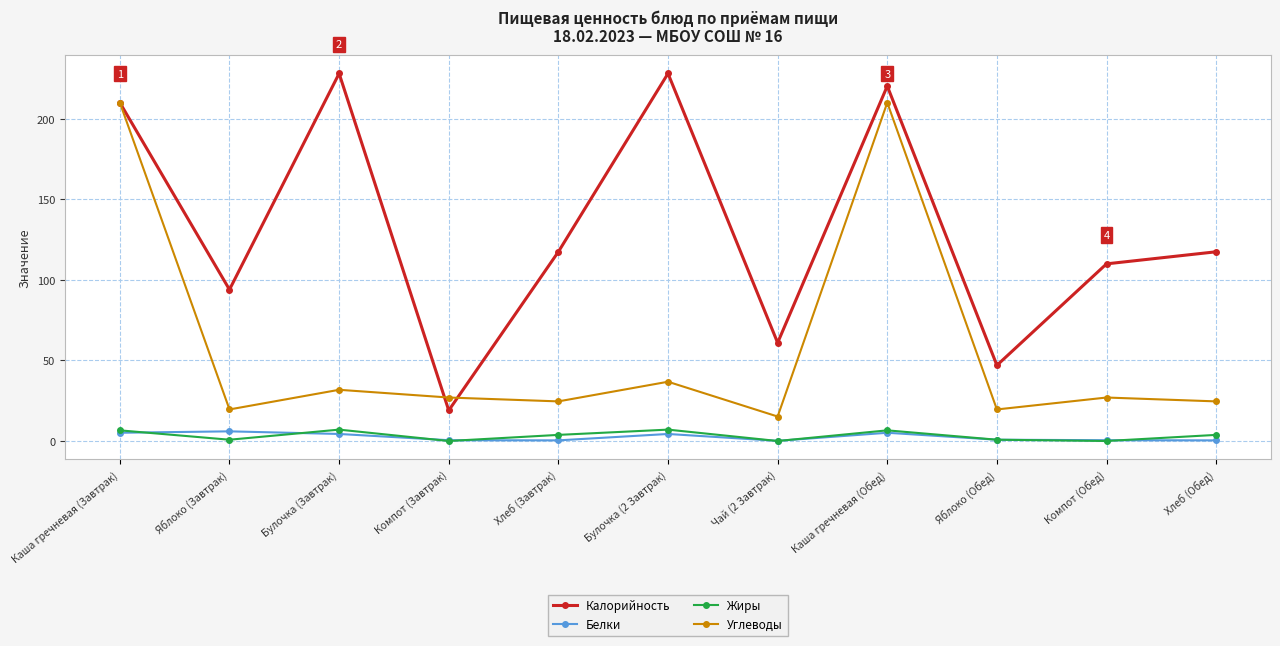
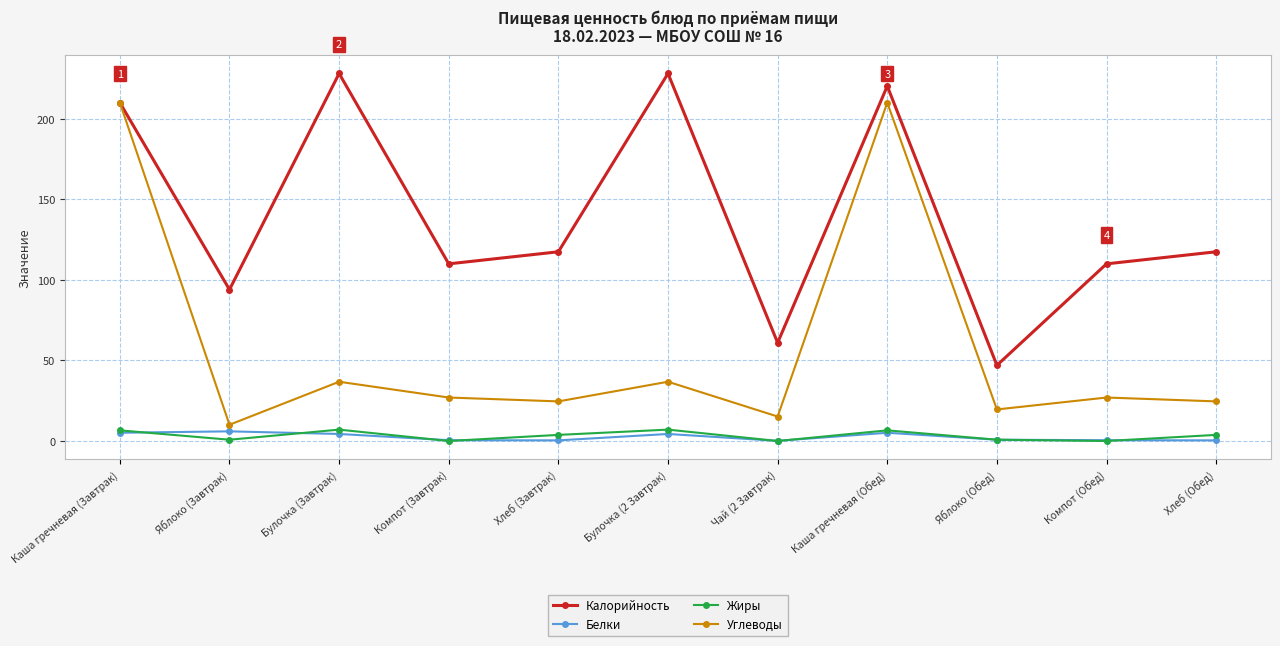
Углеводы, Яблоко (Завтрак): 20 -> 10
Углеводы, Булочка (Завтрак): 32 -> 37
Калорийность, Компот (Завтрак): 19 -> 110
